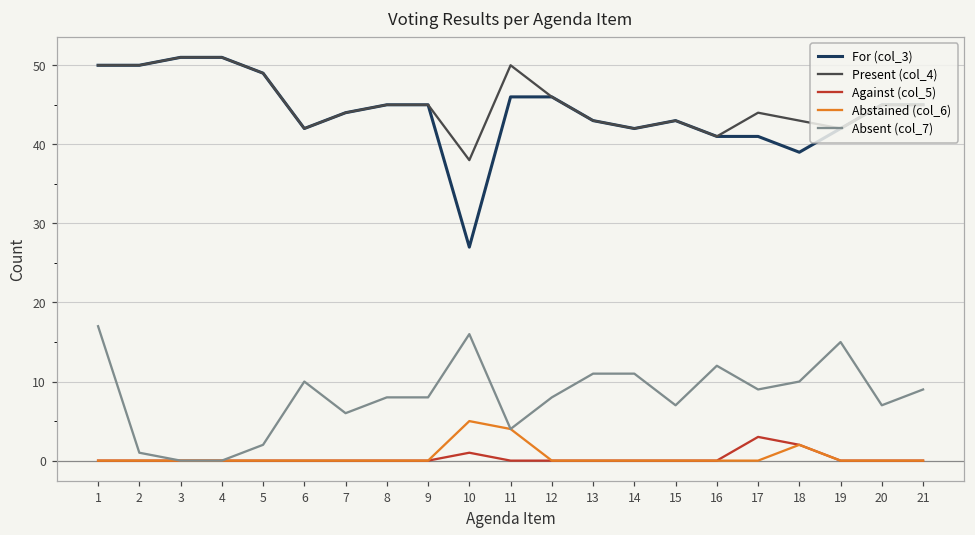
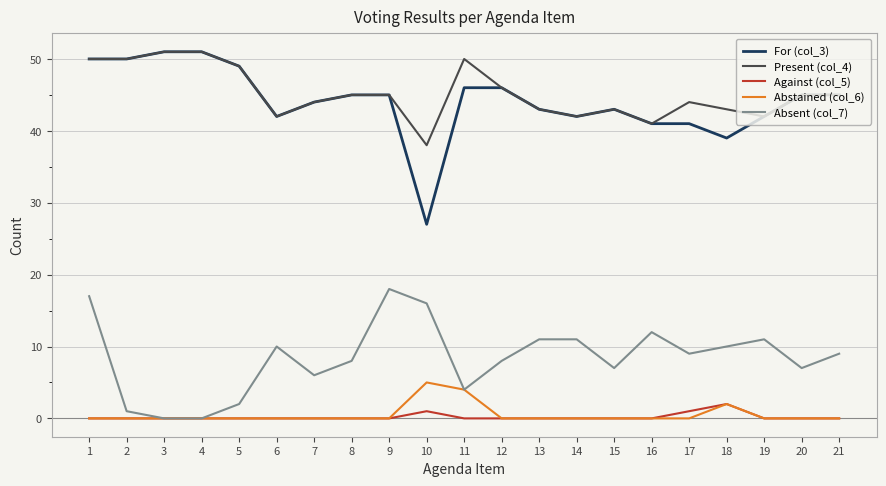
Absent (col_7), 9: 8 -> 18
Against (col_5), 17: 3 -> 1
Absent (col_7), 19: 15 -> 11
